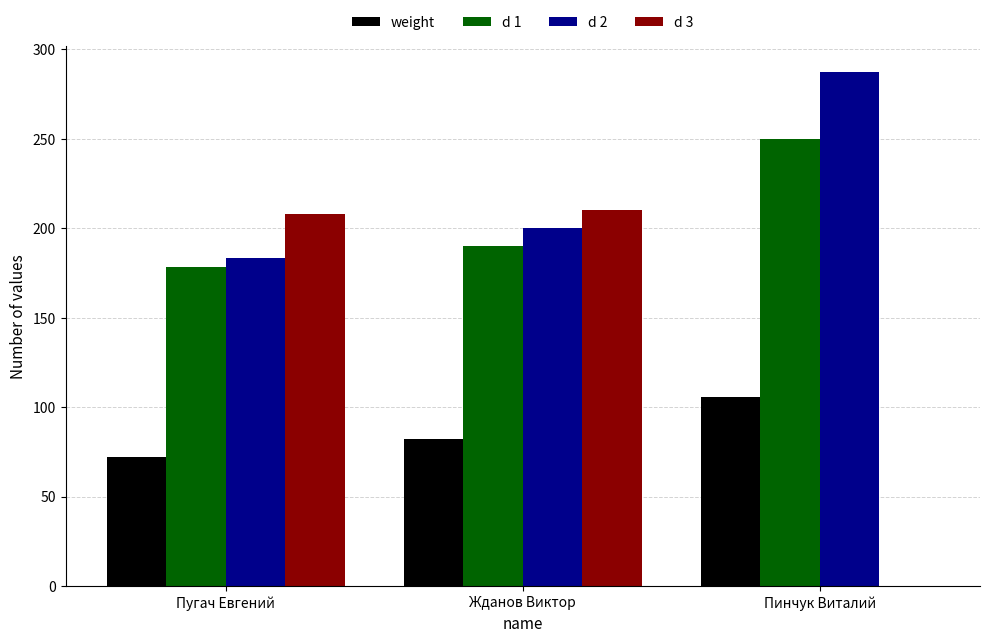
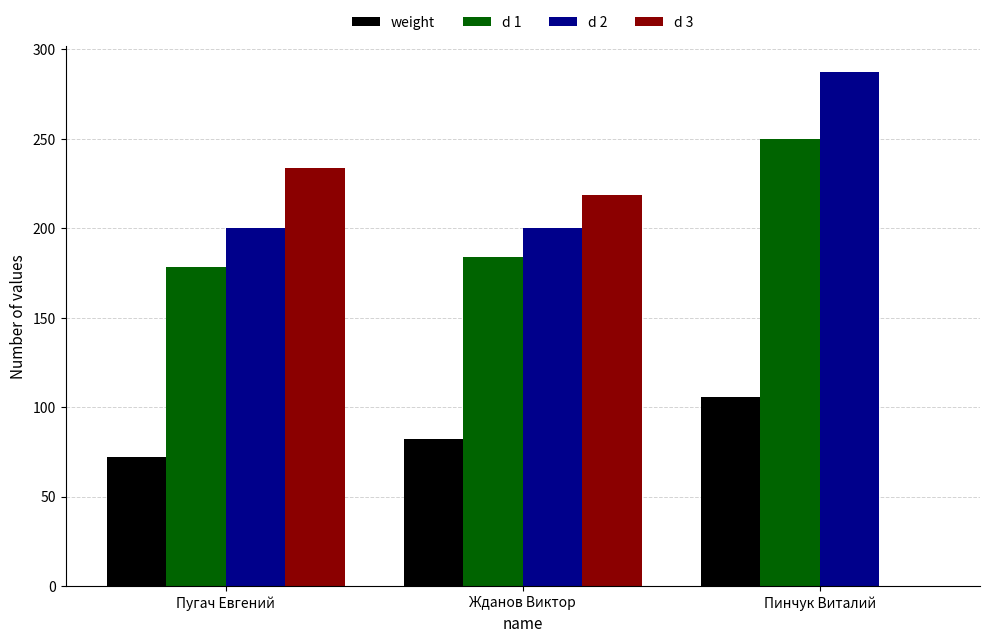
d 2, Пугач Евгений: 184 -> 200
d 3, Пугач Евгений: 208 -> 234
d 1, Жданов Виктор: 190 -> 184
d 3, Жданов Виктор: 210 -> 219
